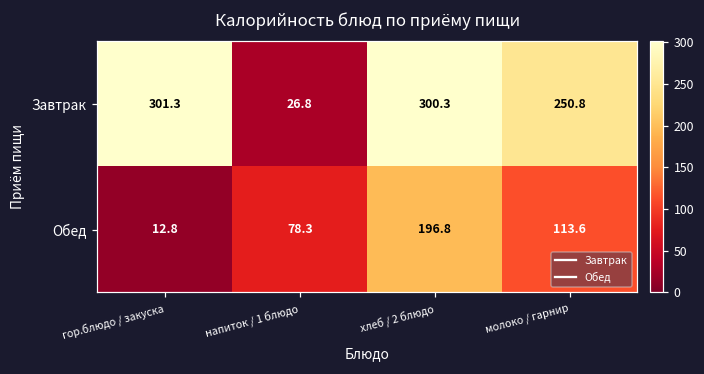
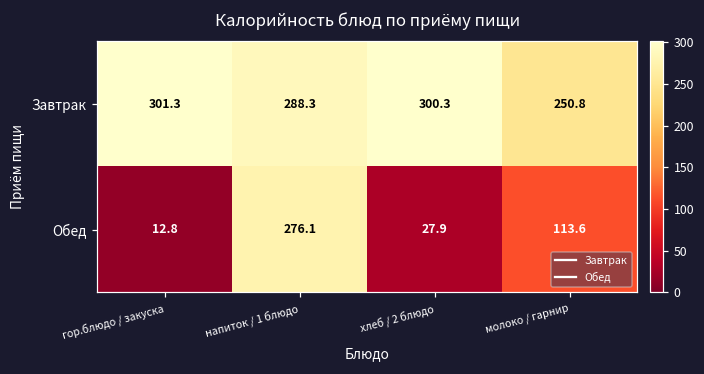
Завтрак, напиток / 1 блюдо: 26.8 -> 288.3
Обед, напиток / 1 блюдо: 78.3 -> 276.1
Обед, хлеб / 2 блюдо: 196.8 -> 27.9
